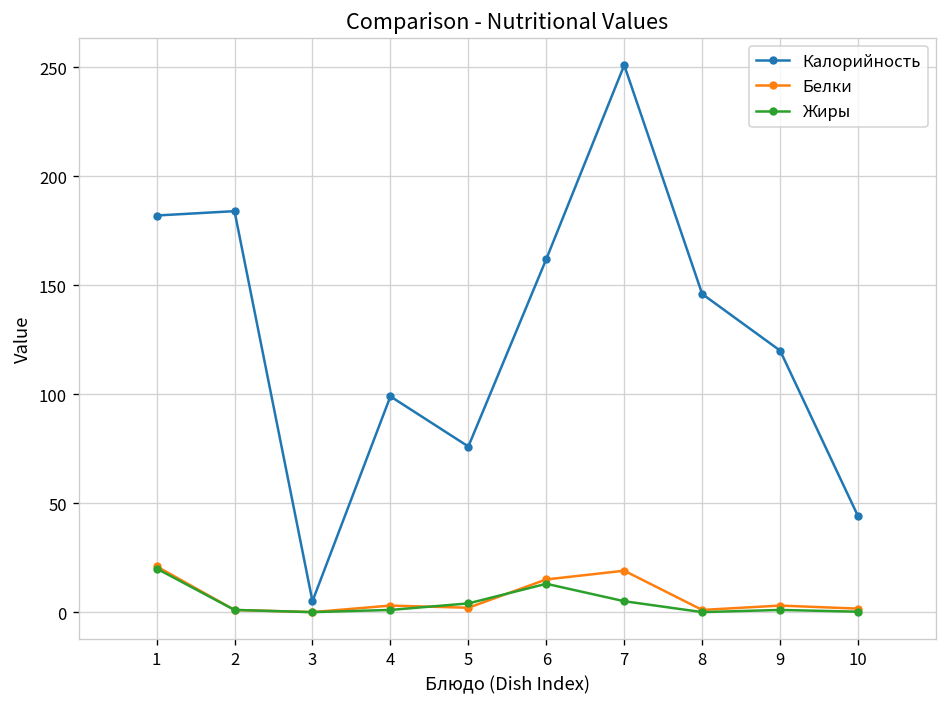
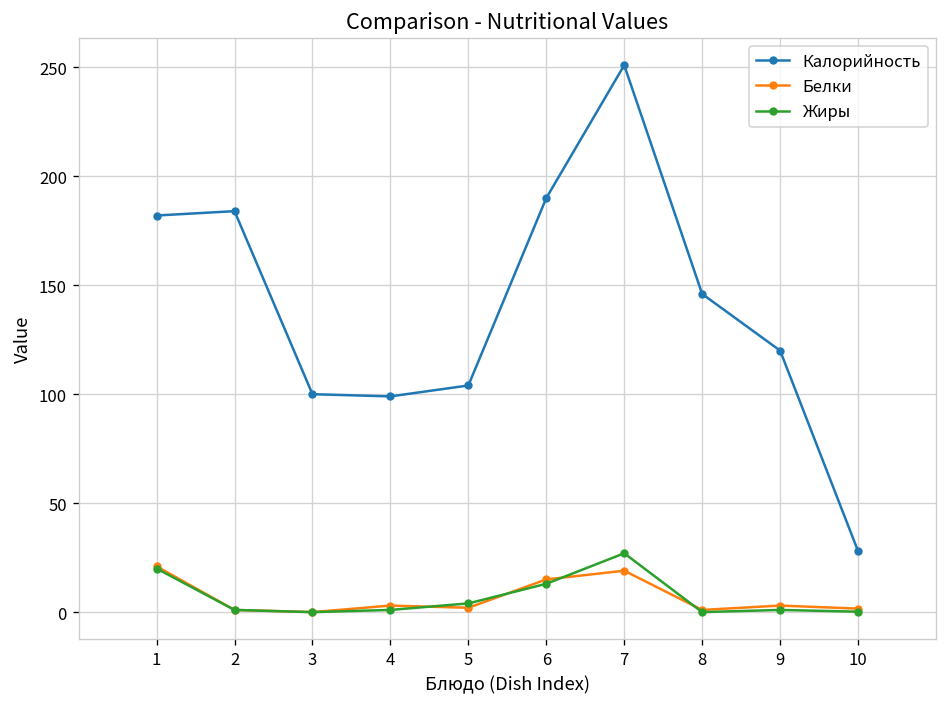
Калорийность, 3: 5 -> 100
Калорийность, 5: 76 -> 104
Калорийность, 6: 162 -> 190
Жиры, 7: 5 -> 27
Калорийность, 10: 44 -> 28
